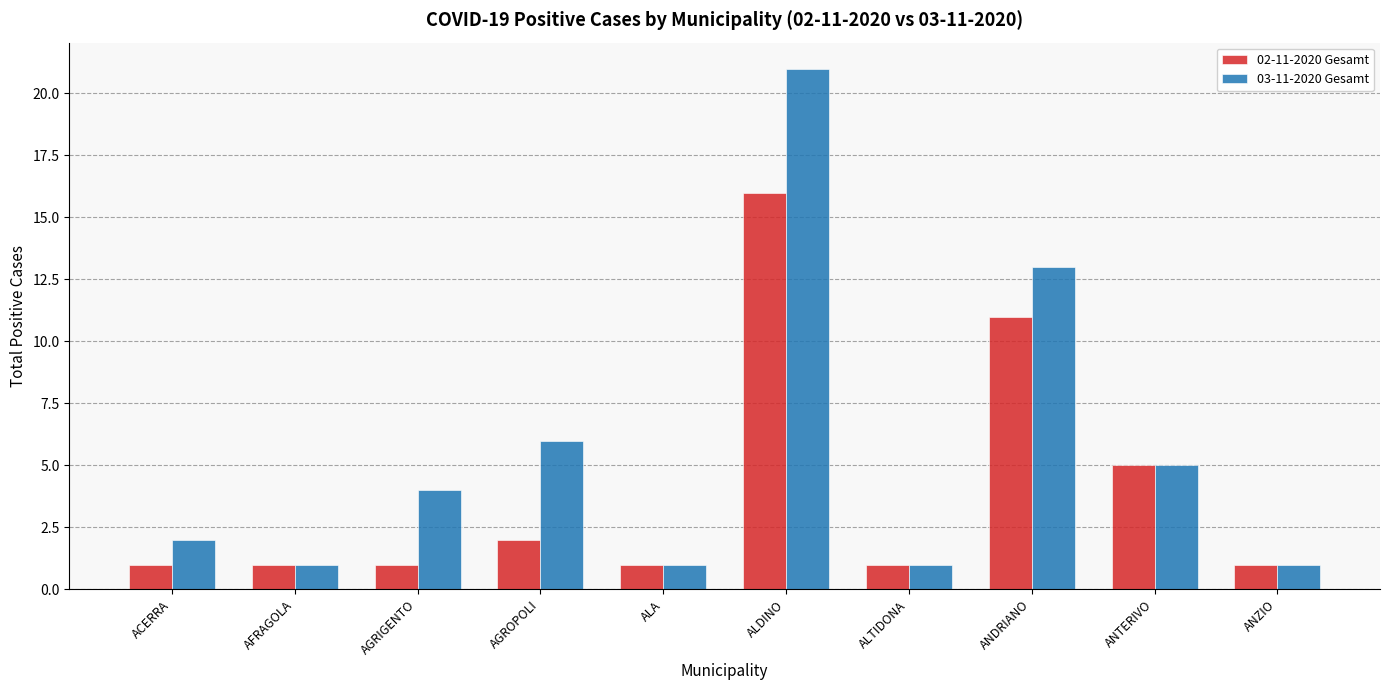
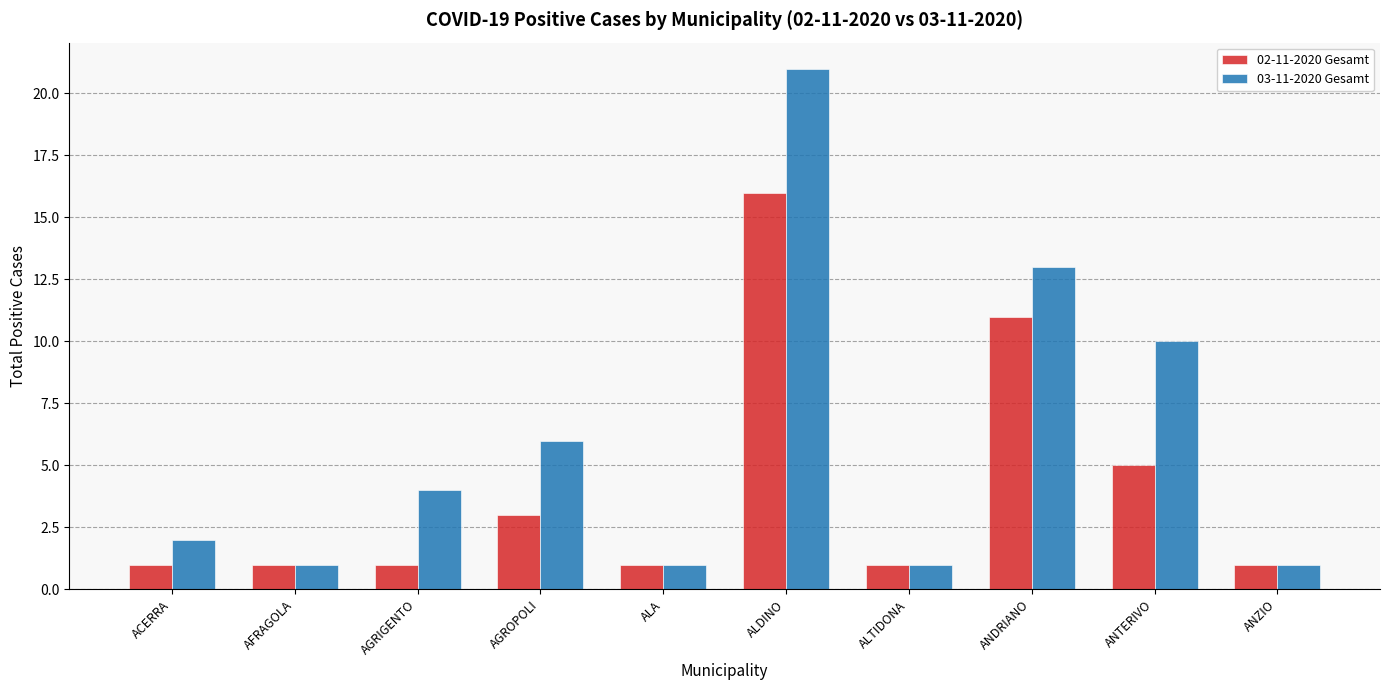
02-11-2020 Gesamt, AGROPOLI: 2 -> 3
03-11-2020 Gesamt, ANTERIVO: 5 -> 10
